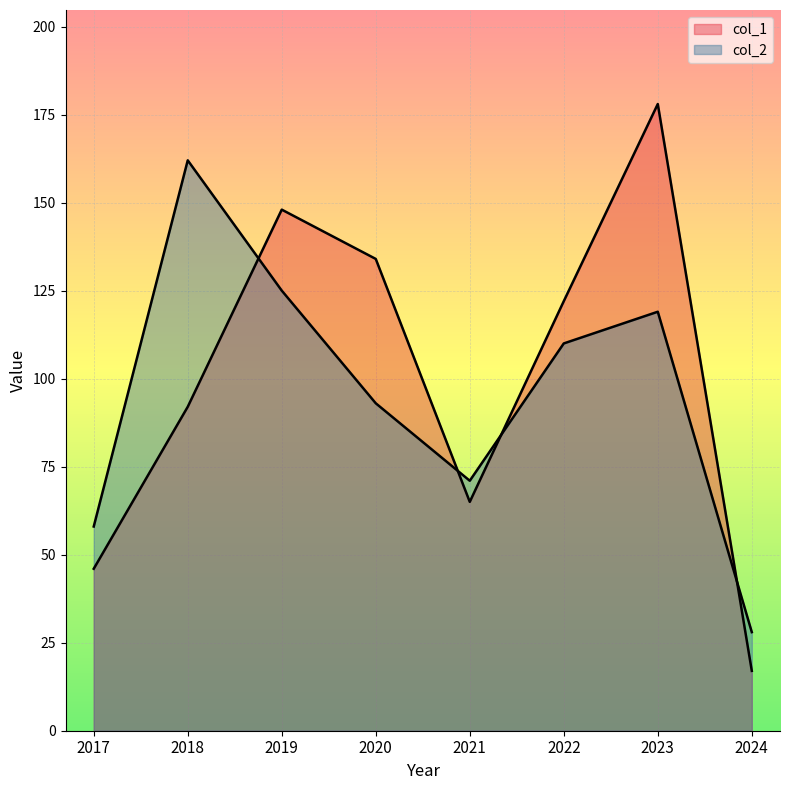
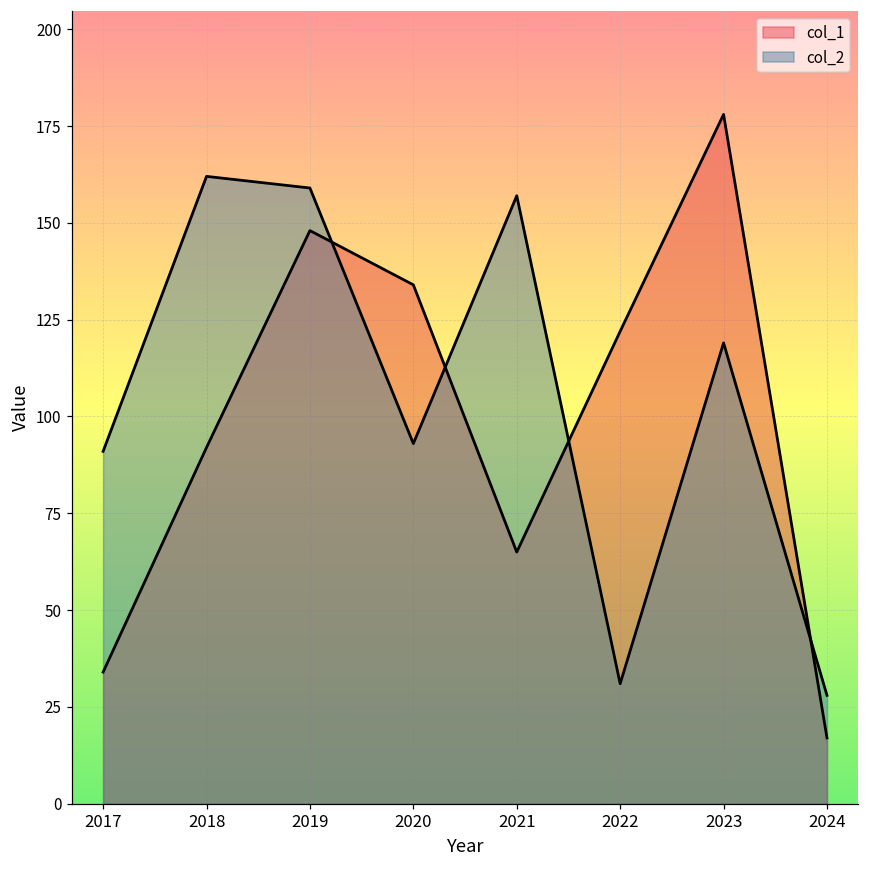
col_1, 2017: 46 -> 34
col_2, 2017: 58 -> 91
col_2, 2019: 125 -> 159
col_2, 2021: 71 -> 157
col_2, 2022: 110 -> 31
